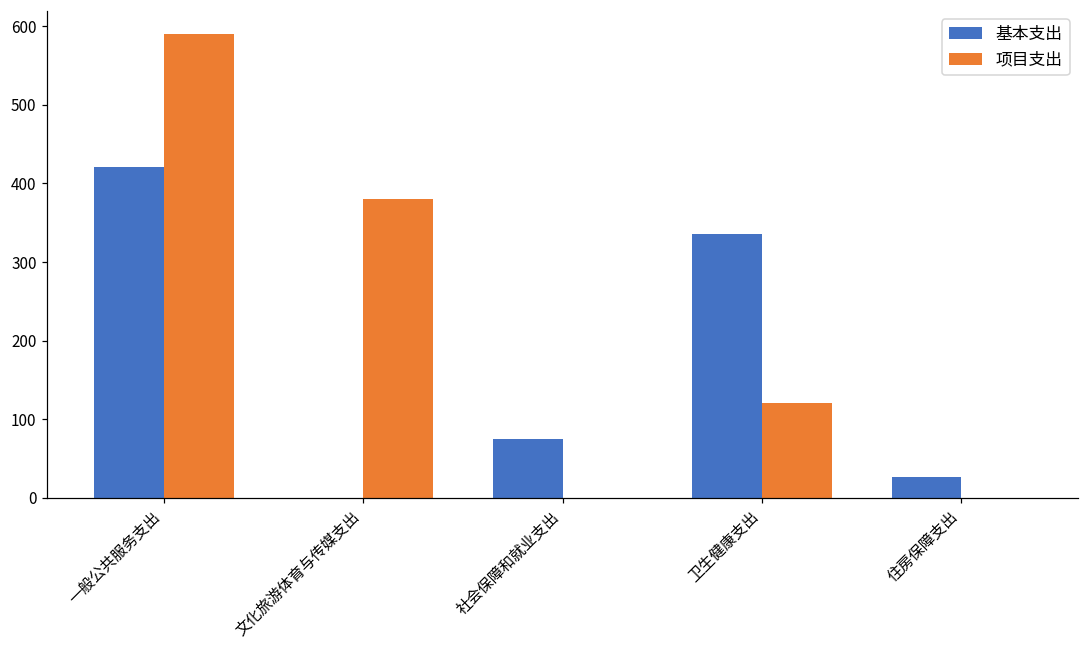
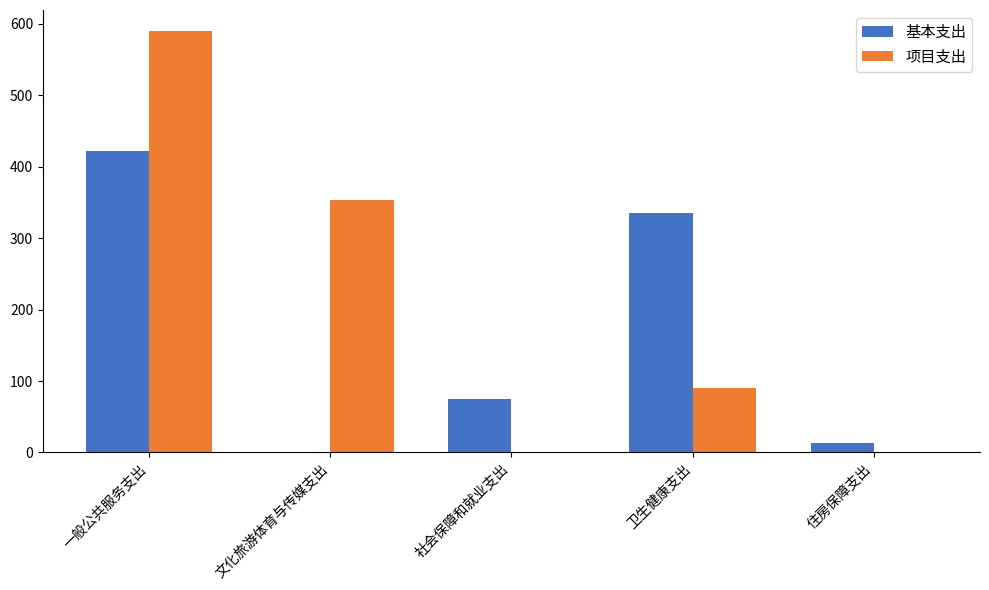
项目支出, 文化旅游体育与传媒支出: 380 -> 350
项目支出, 卫生健康支出: 120 -> 90
基本支出, 住房保障支出: 30 -> 10
